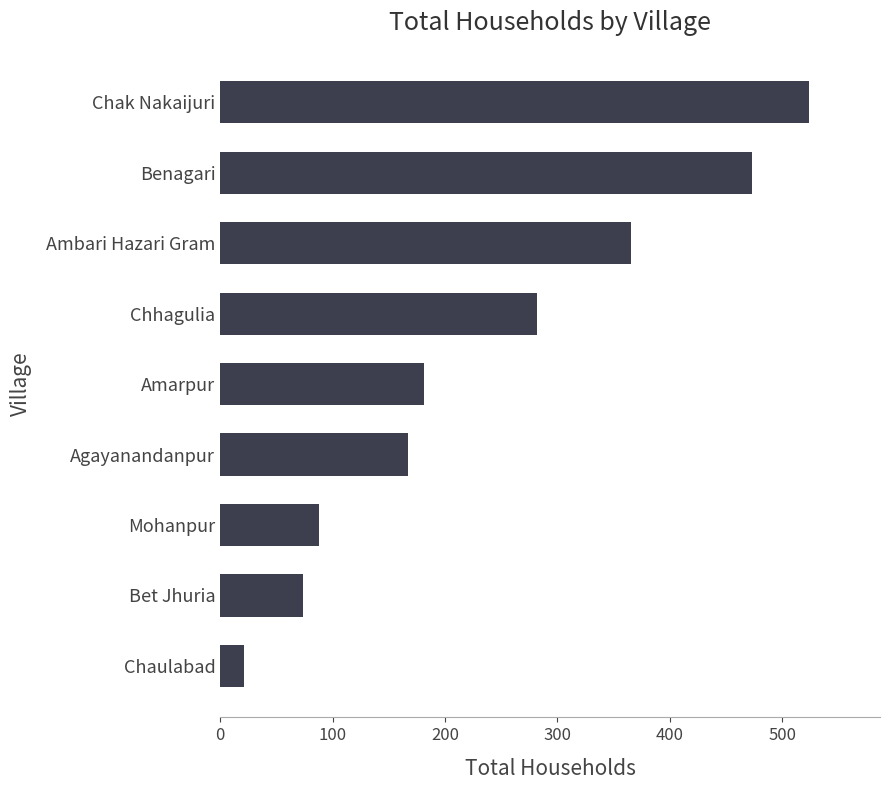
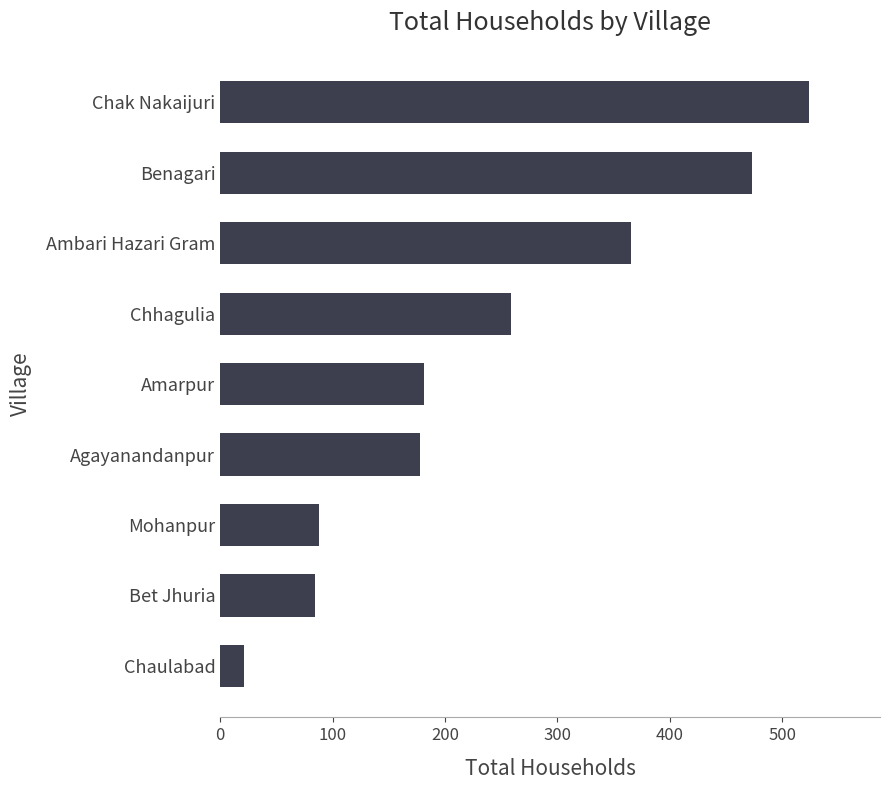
Chhagulia: 282 -> 259
Agayanandanpur: 167 -> 178
Bet Jhuria: 74 -> 84
